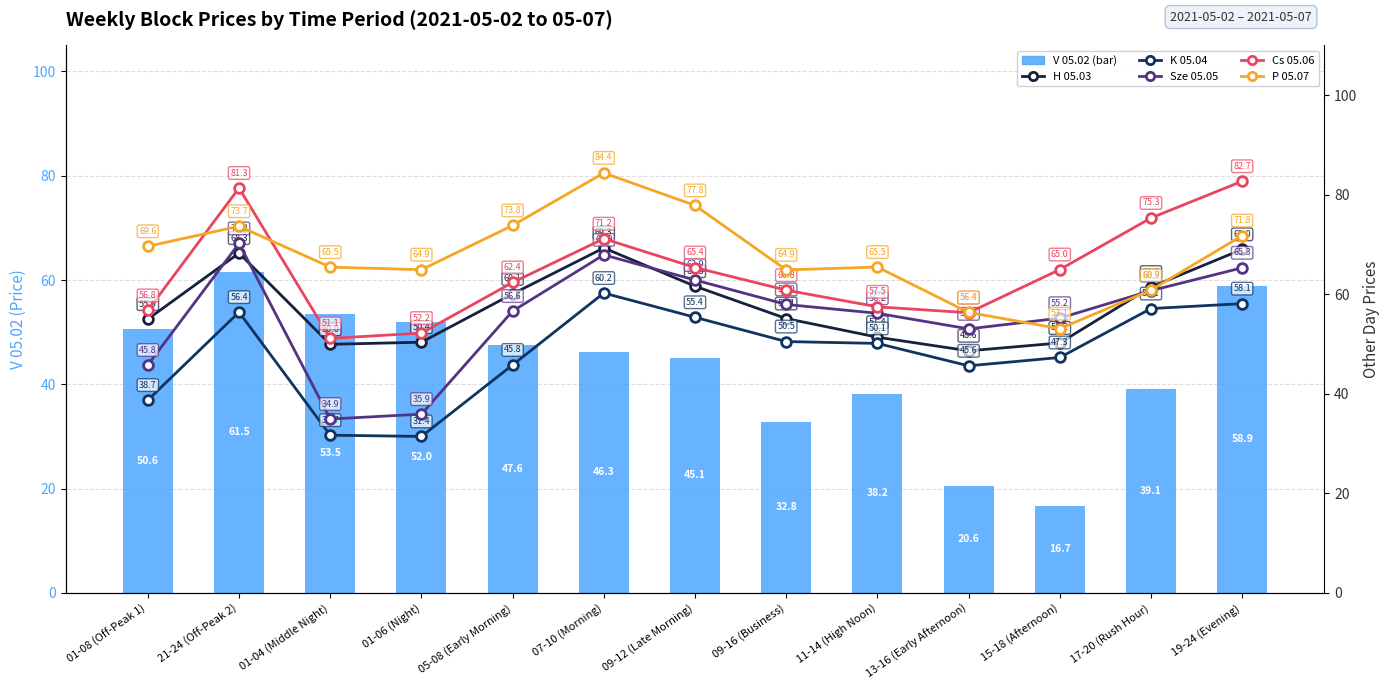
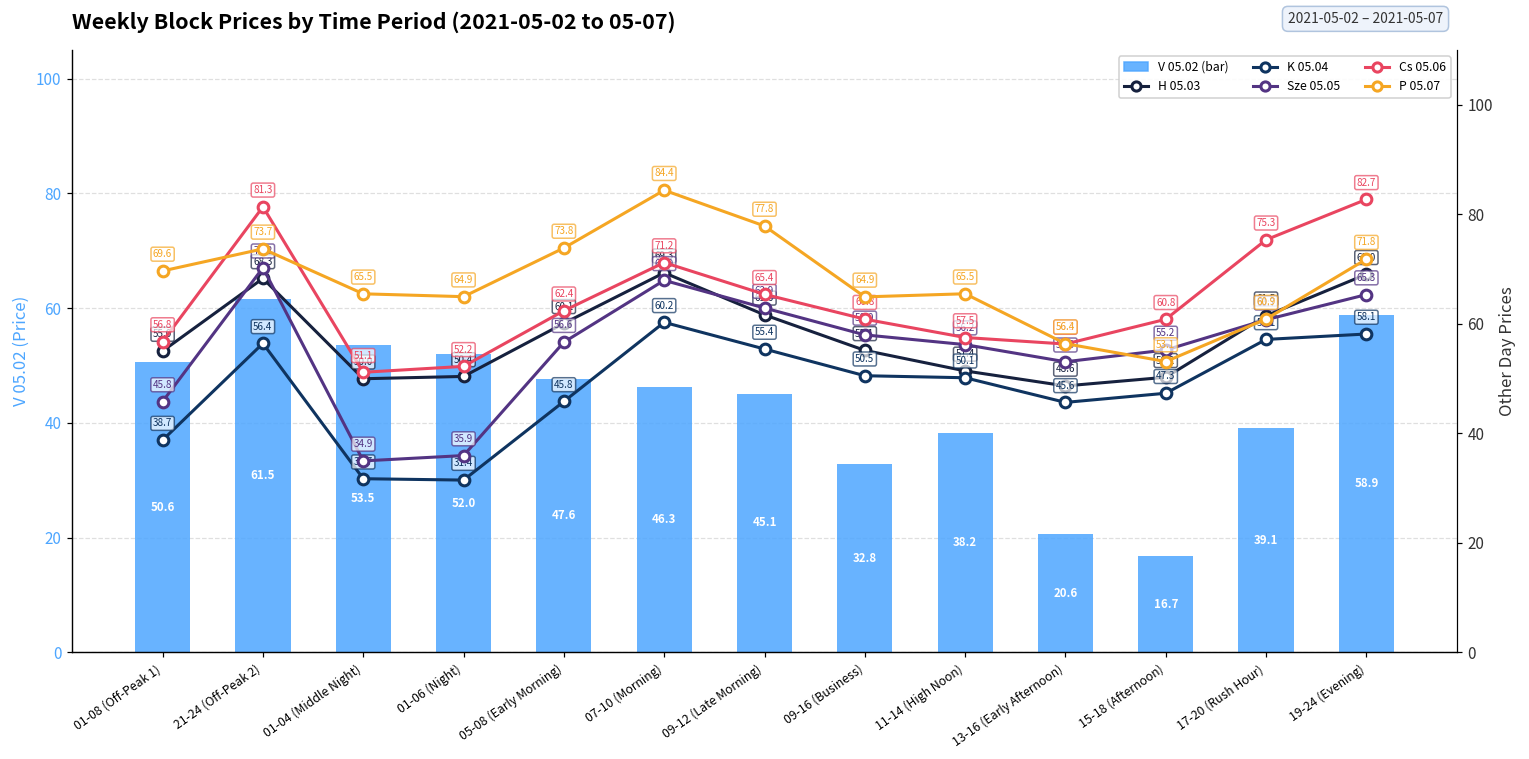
Cs 05.06, 15-18 (Afternoon): 65.0 -> 60.8
